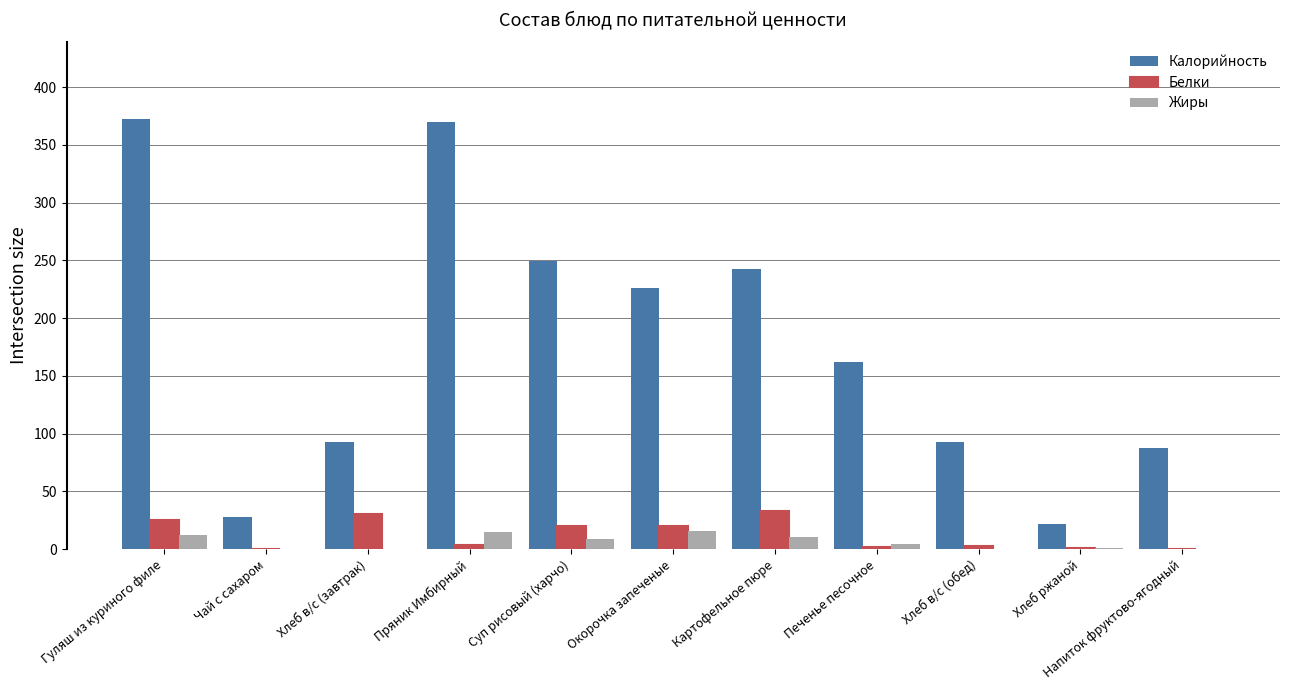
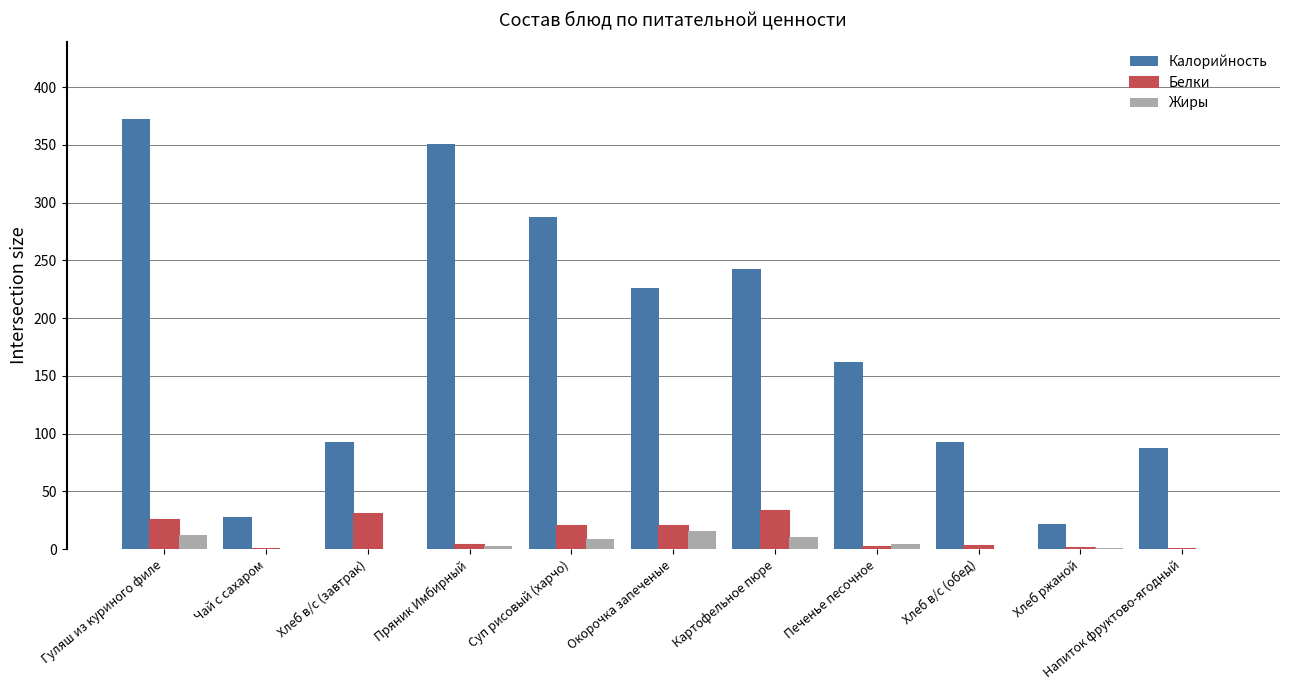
Калорийность, Пряник Имбирный: 370 -> 351
Жиры, Пряник Имбирный: 15 -> 3
Калорийность, Суп рисовый (харчо): 250 -> 287
